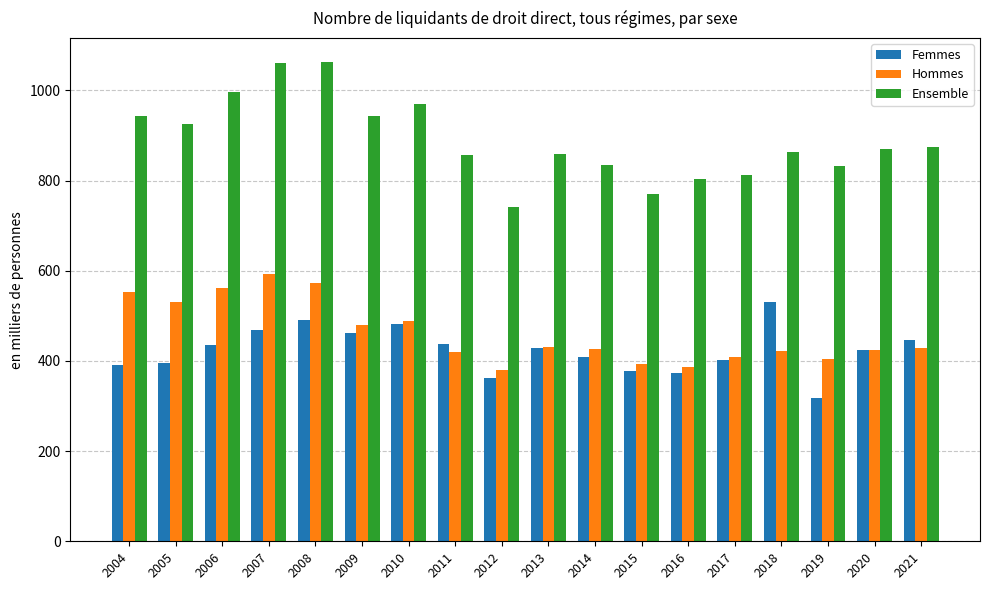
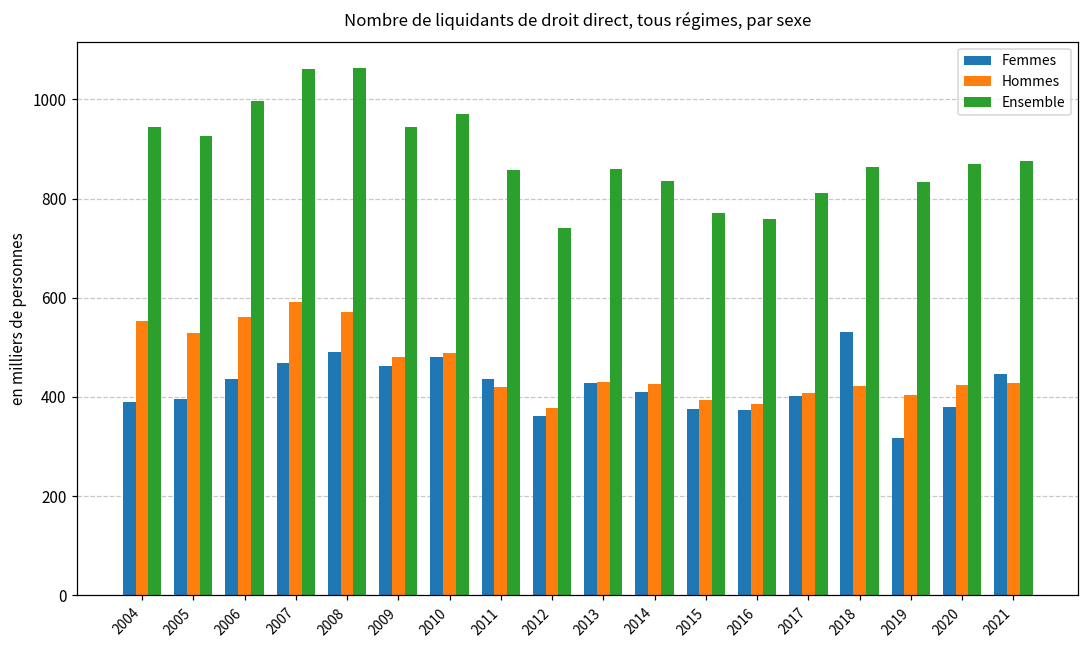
Ensemble, 2016: 800 -> 760
Femmes, 2020: 420 -> 380
